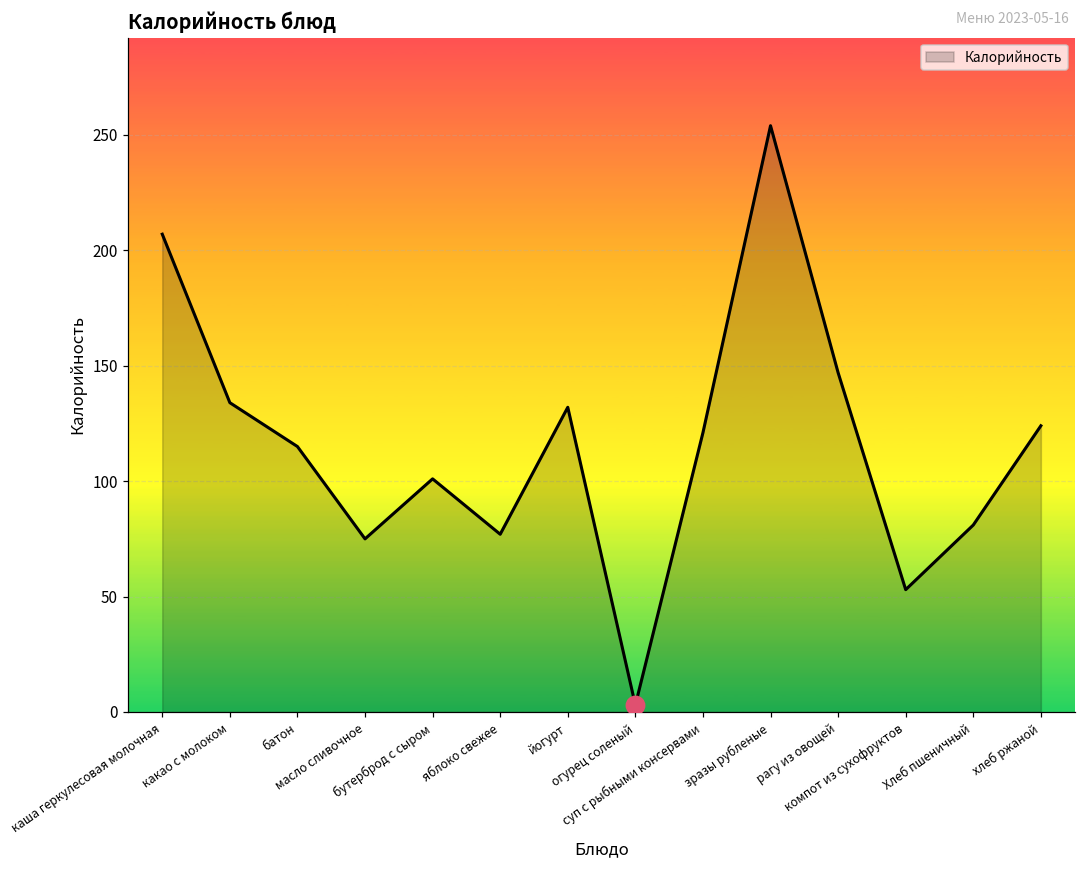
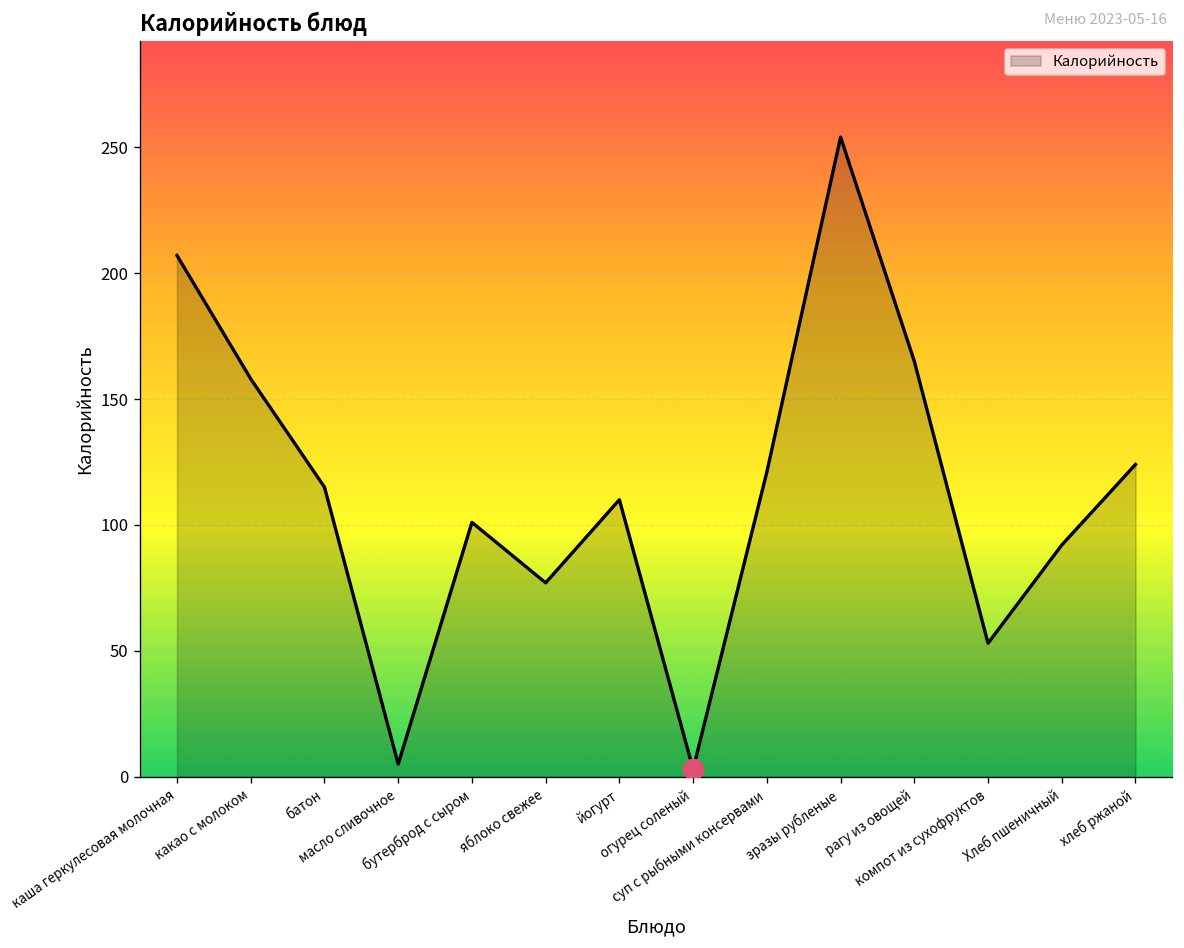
Калорийность, какао с молоком: 134 -> 158
Калорийность, масло сливочное: 75 -> 5
Калорийность, йогурт: 132 -> 110
Калорийность, рагу из овощей: 147 -> 165
Калорийность, Хлеб пшеничный: 81 -> 92
